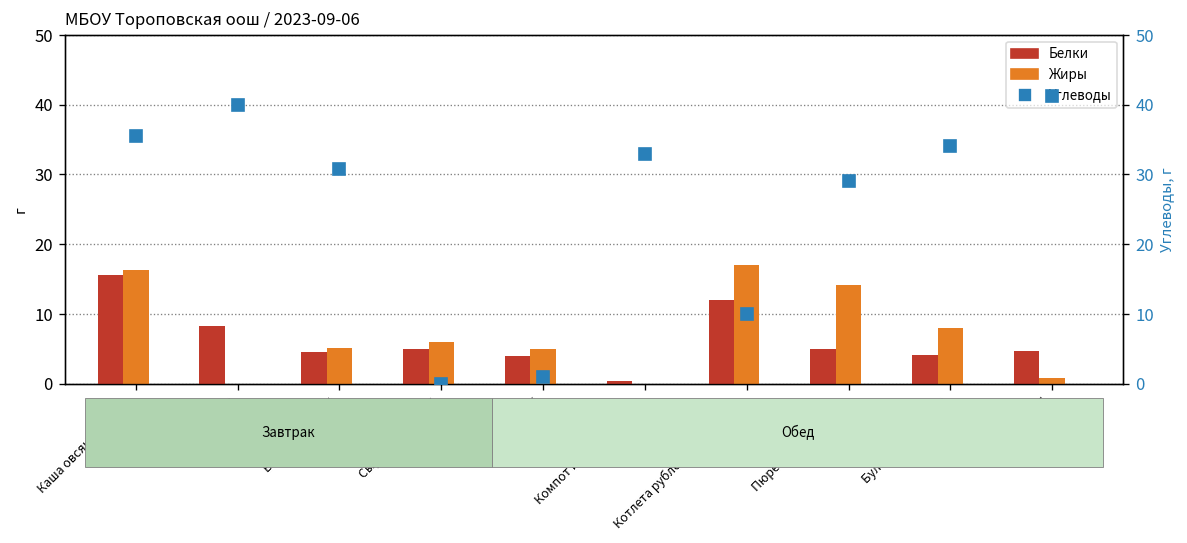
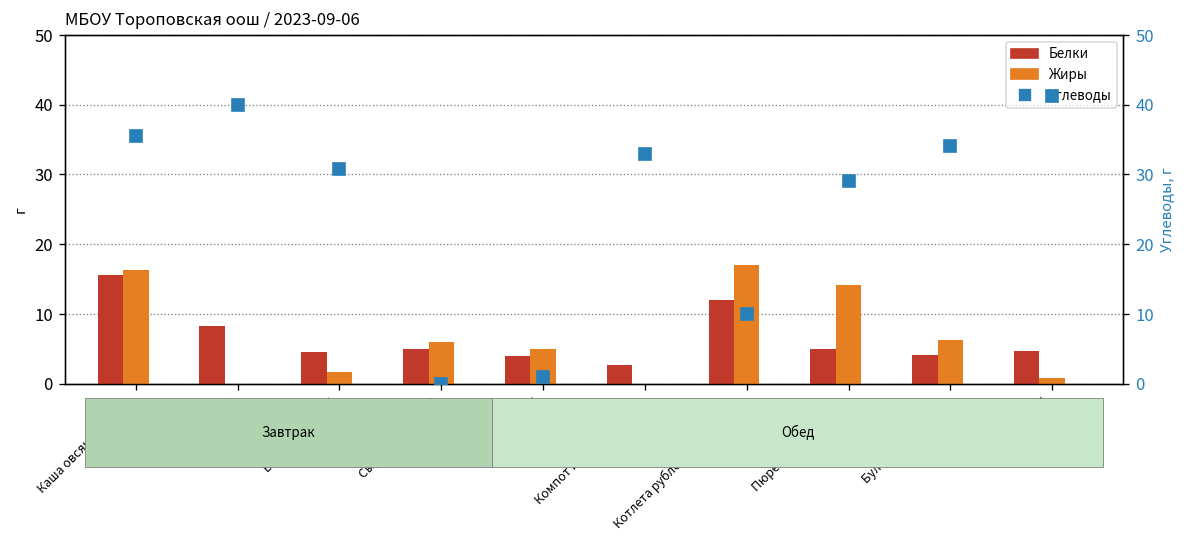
Жиры, Батон нарезной: 5 -> 2
Белки, Компот из сухофруктов: 0 -> 3
Жиры, Булочка дорожная: 8 -> 6
